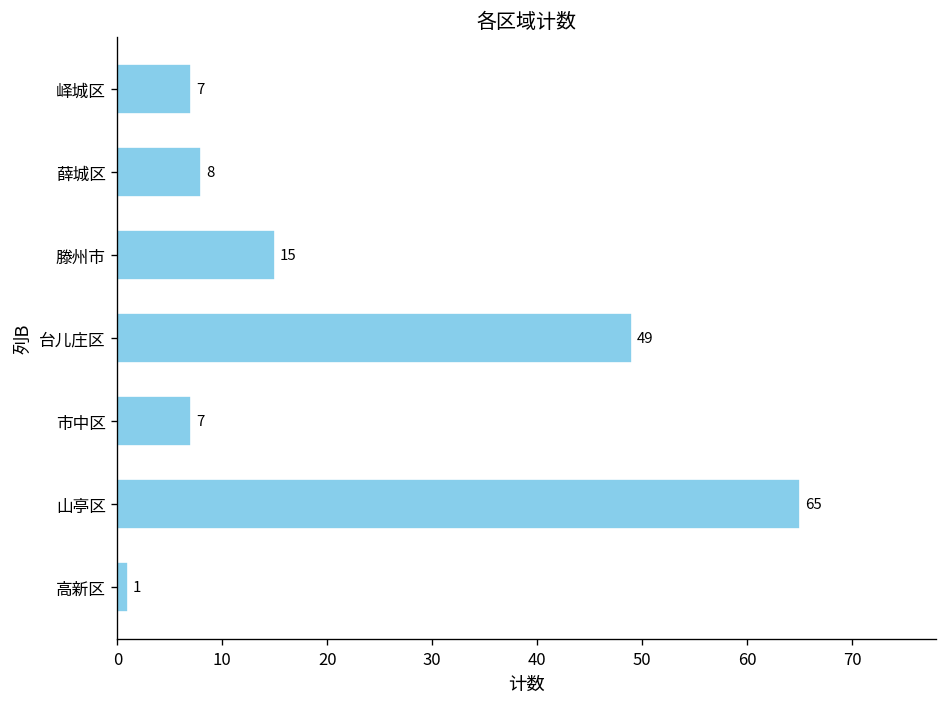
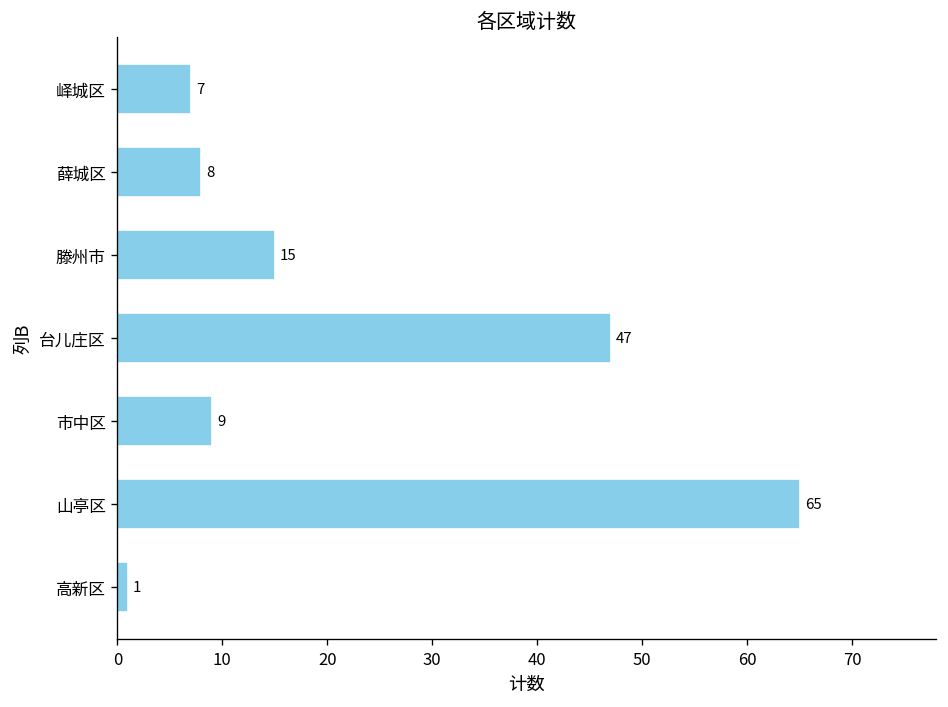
台儿庄区: 49 -> 47
市中区: 7 -> 9
